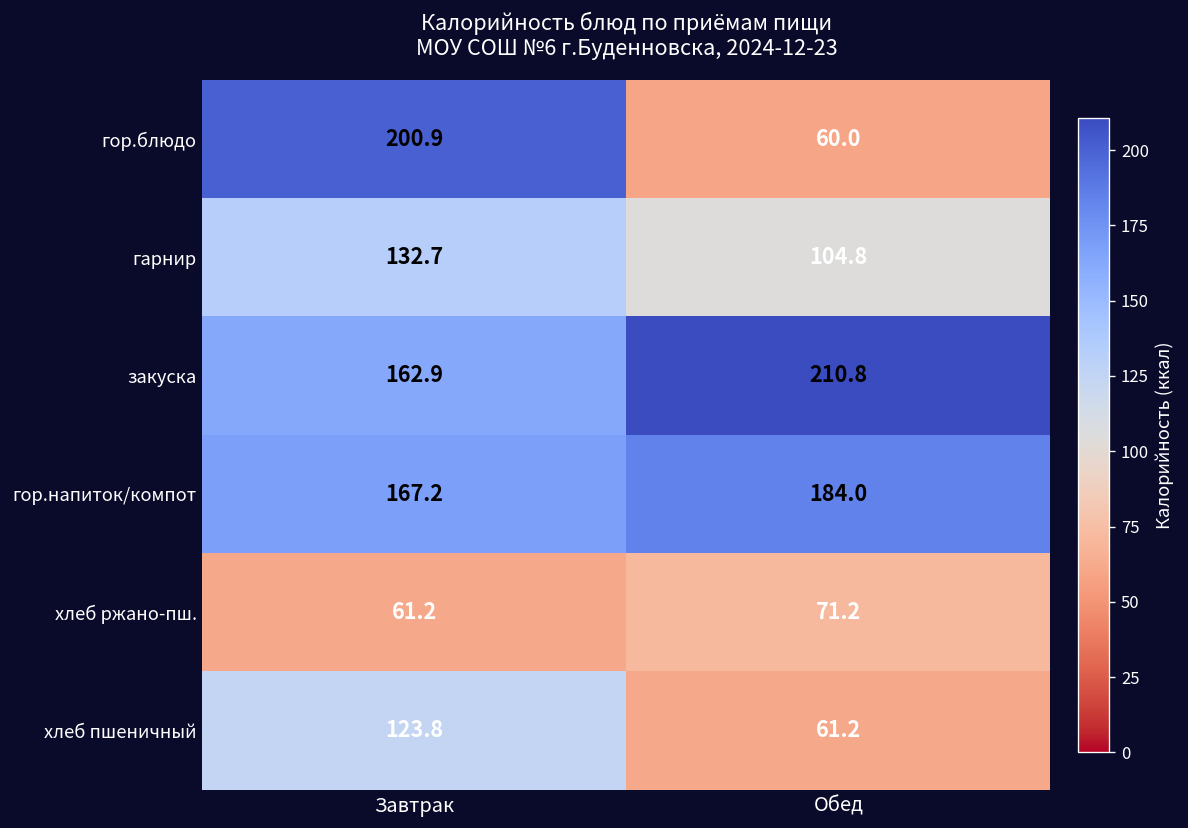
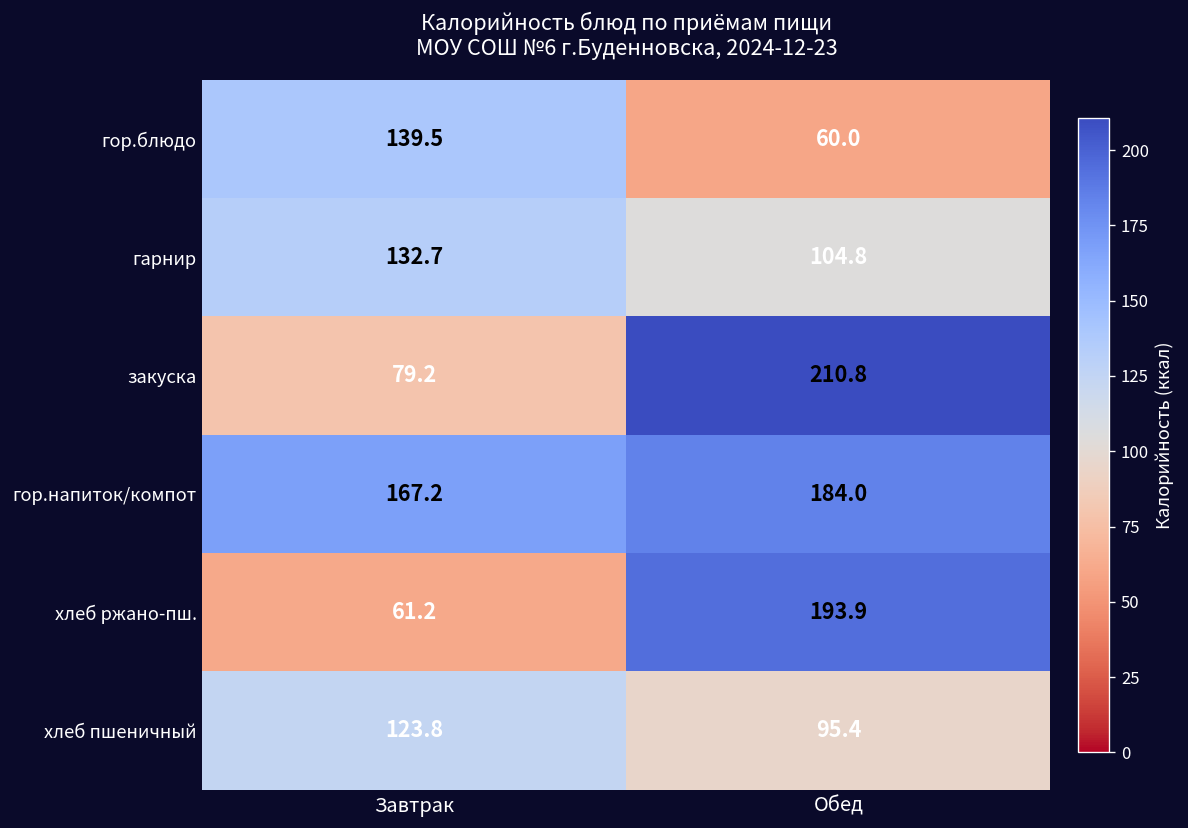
гор.блюдо, Завтрак: 200.9 -> 139.5
закуска, Завтрак: 162.9 -> 79.2
хлеб ржано-пш., Обед: 71.2 -> 193.9
хлеб пшеничный, Обед: 61.2 -> 95.4
